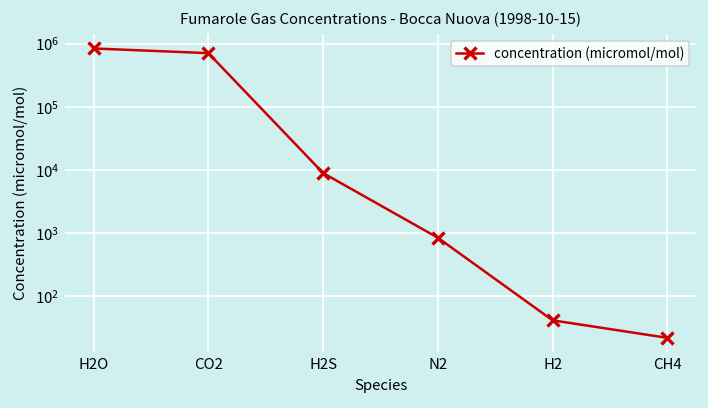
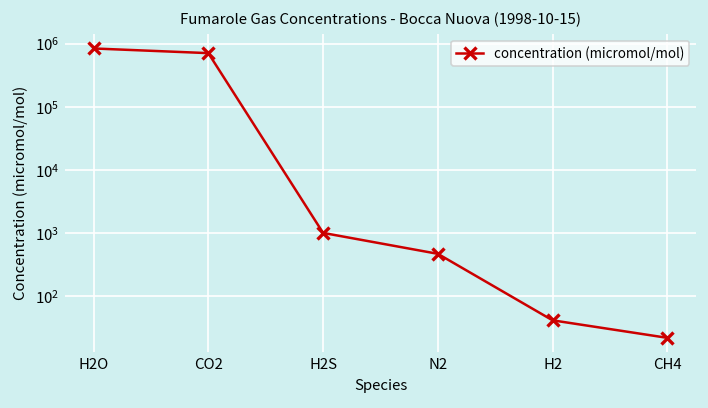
H2S: 9000 -> 1000
N2: 900 -> 500
